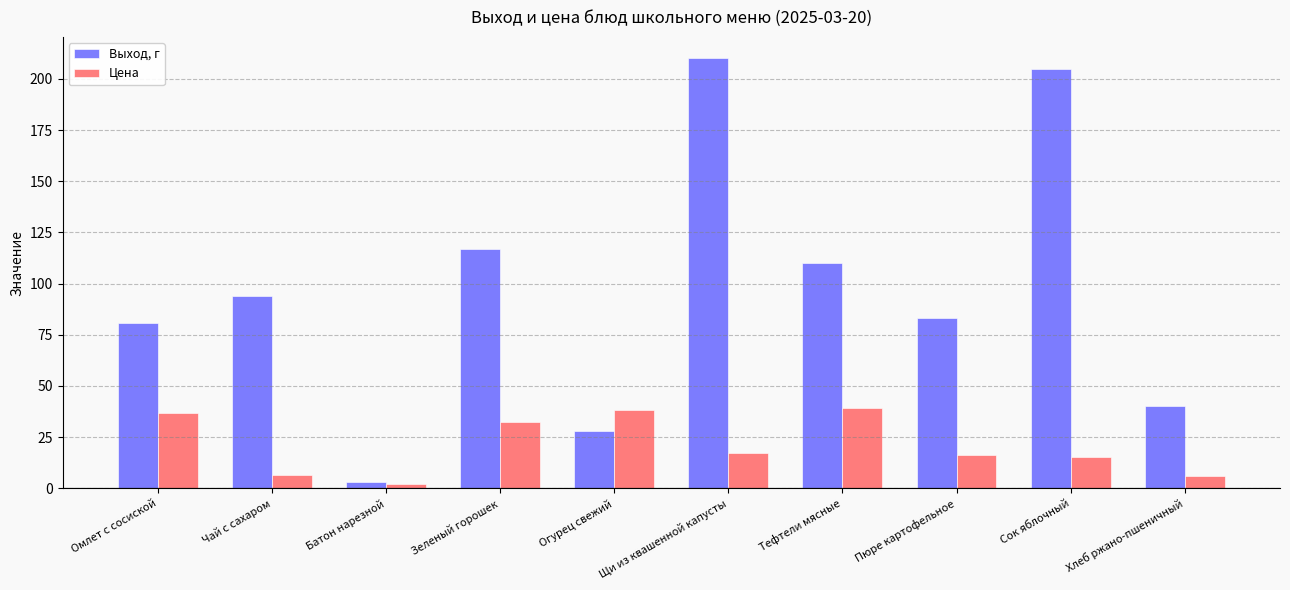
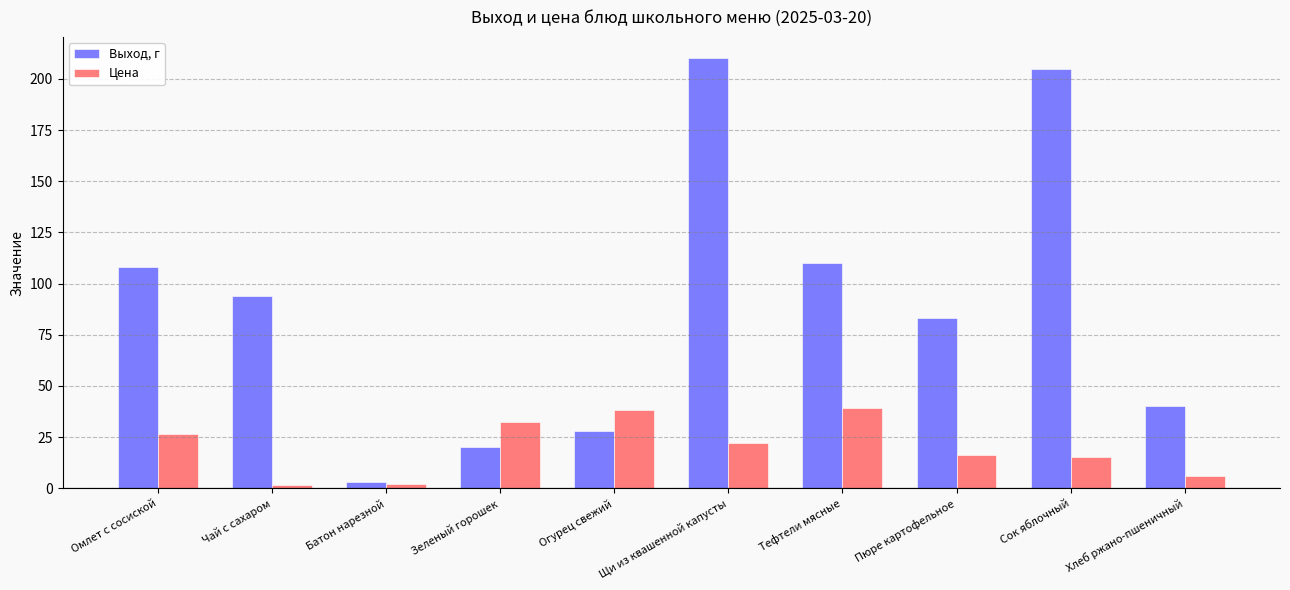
Выход, г, Омлет с сосиской: 81 -> 108
Цена, Омлет с сосиской: 37 -> 26
Цена, Чай с сахаром: 6 -> 1
Выход, г, Зеленый горошек: 117 -> 20
Цена, Щи из квашенной капусты: 17 -> 22
